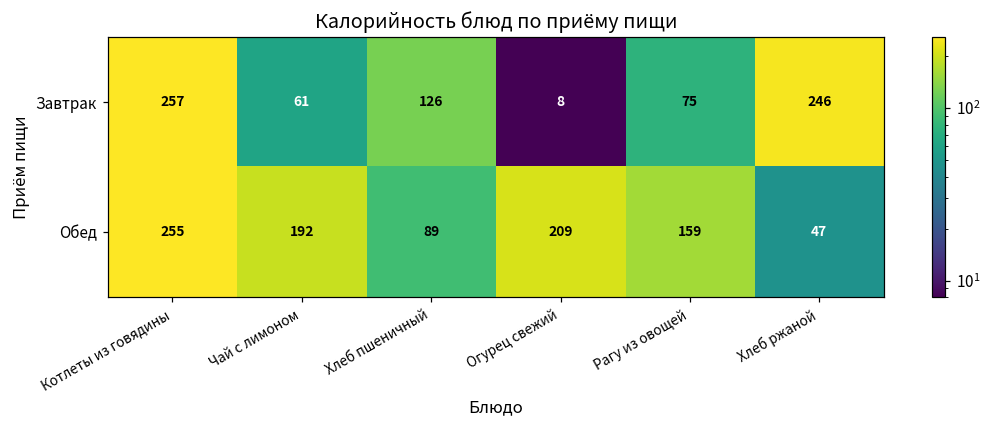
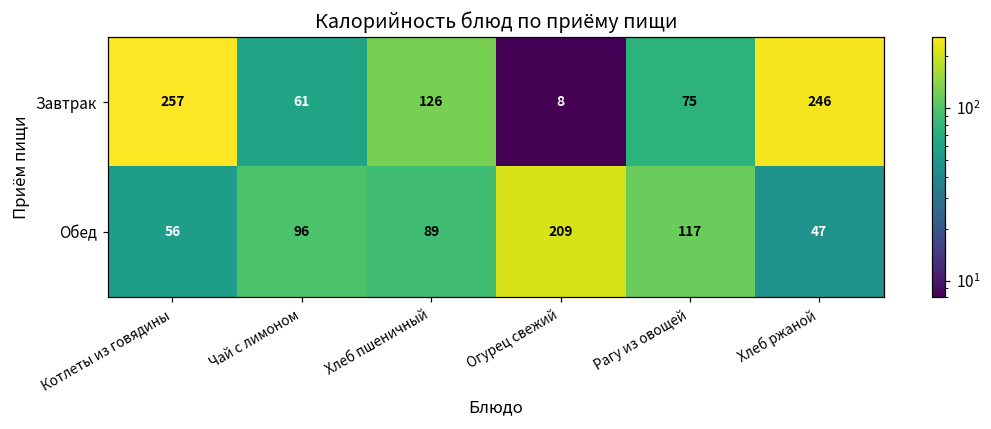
Обед, Котлеты из говядины: 255 -> 56
Обед, Чай с лимоном: 192 -> 96
Обед, Рагу из овощей: 159 -> 117
